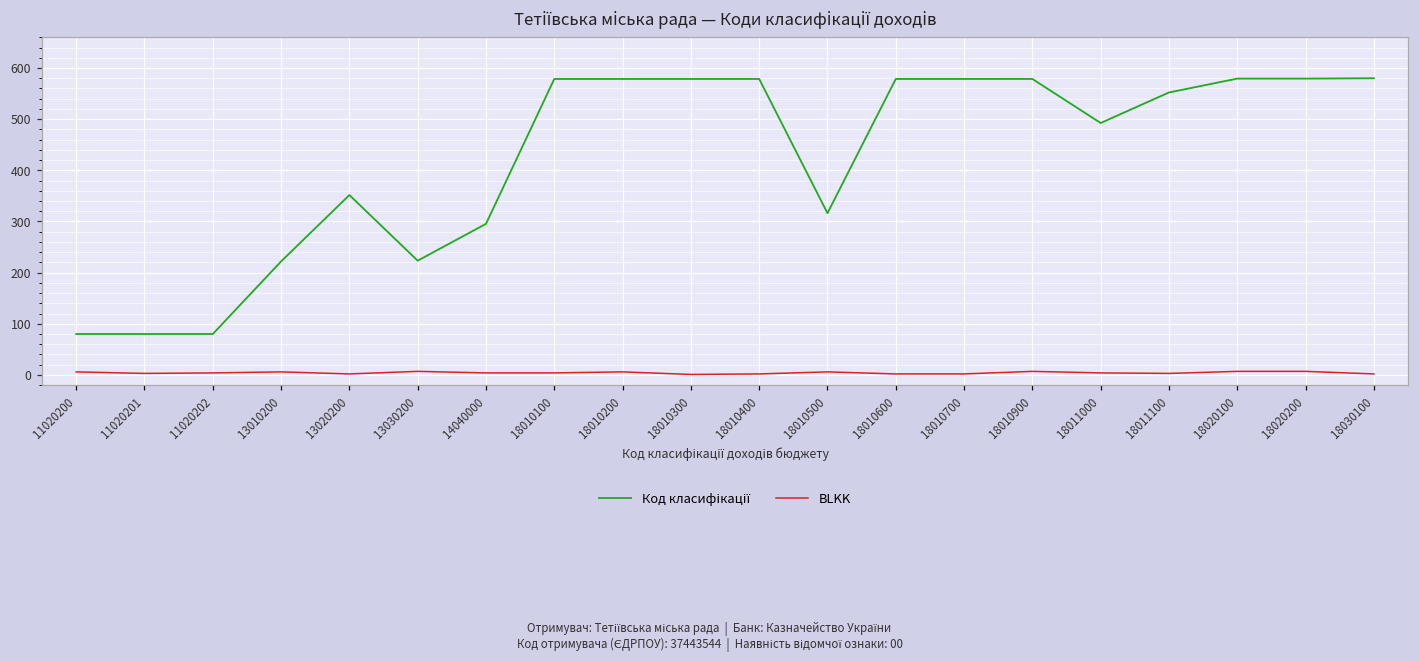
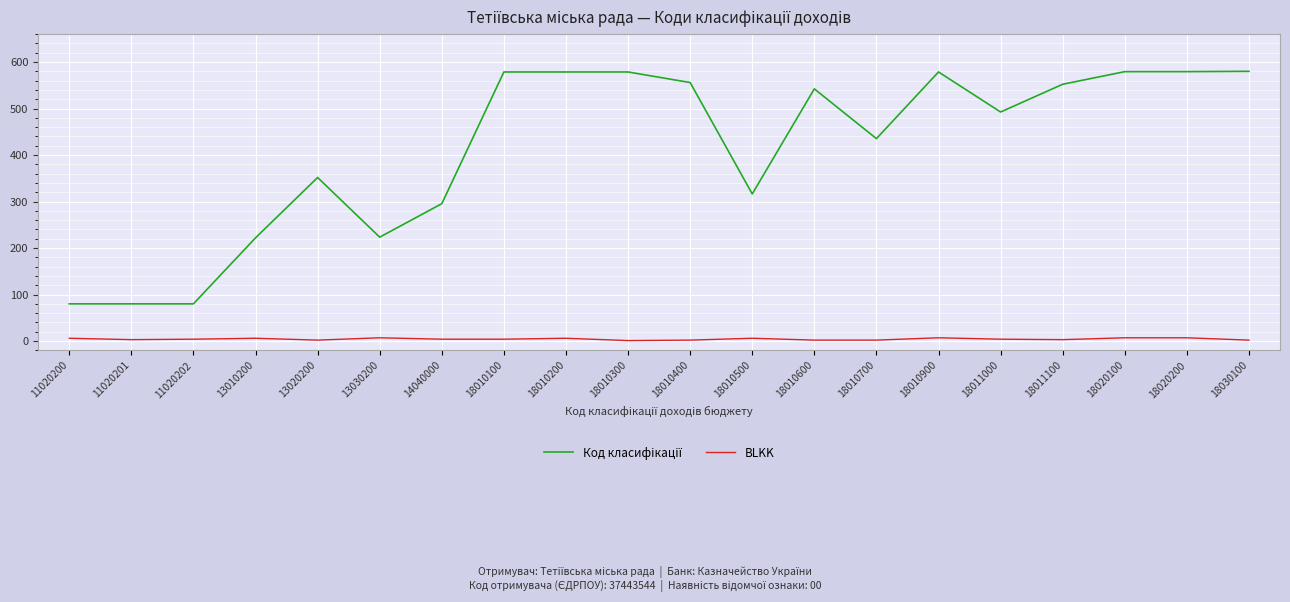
Код класифікації, 18010400: 580 -> 560
Код класифікації, 18010600: 580 -> 540
Код класифікації, 18010700: 580 -> 440
